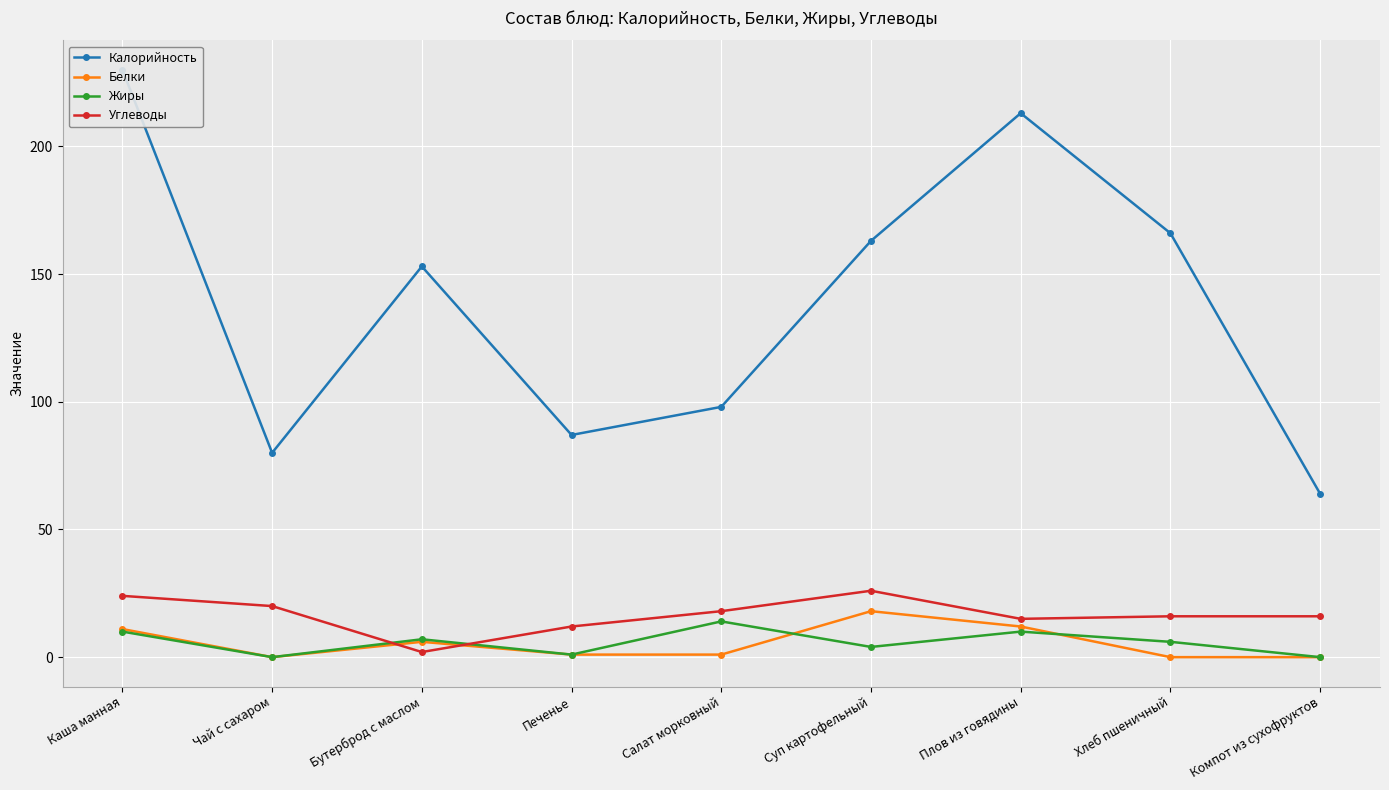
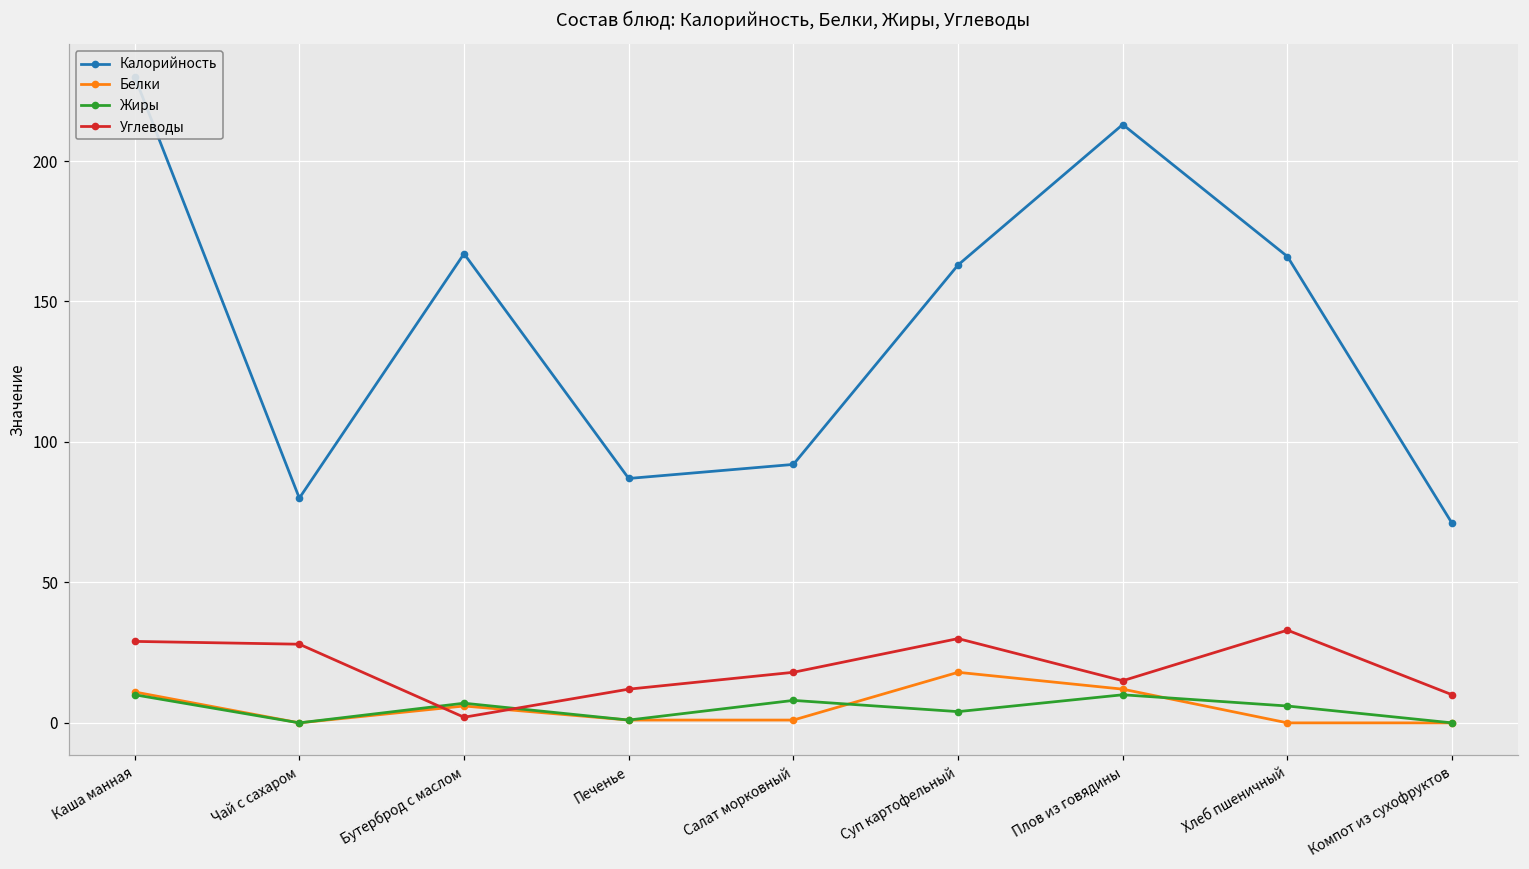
Углеводы, Каша манная: 24 -> 29
Углеводы, Чай с сахаром: 20 -> 28
Калорийность, Бутерброд с маслом: 153 -> 167
Калорийность, Салат морковный: 98 -> 92
Жиры, Салат морковный: 14 -> 8
Углеводы, Суп картофельный: 26 -> 30
Углеводы, Хлеб пшеничный: 16 -> 33
Калорийность, Компот из сухофруктов: 64 -> 71
Углеводы, Компот из сухофруктов: 16 -> 10
